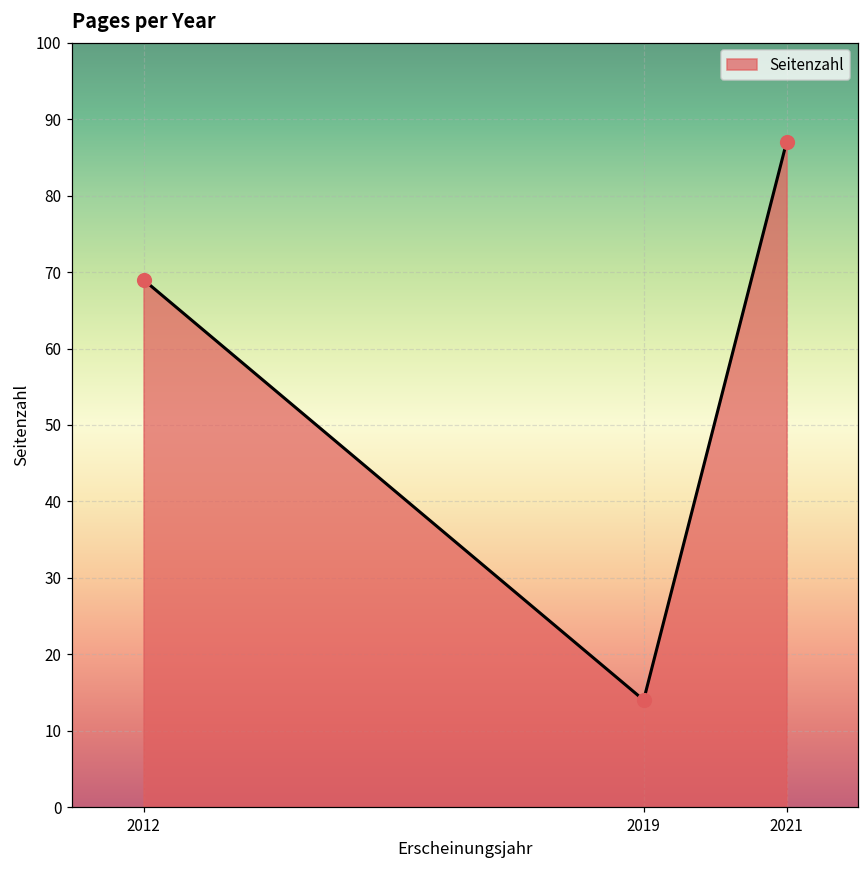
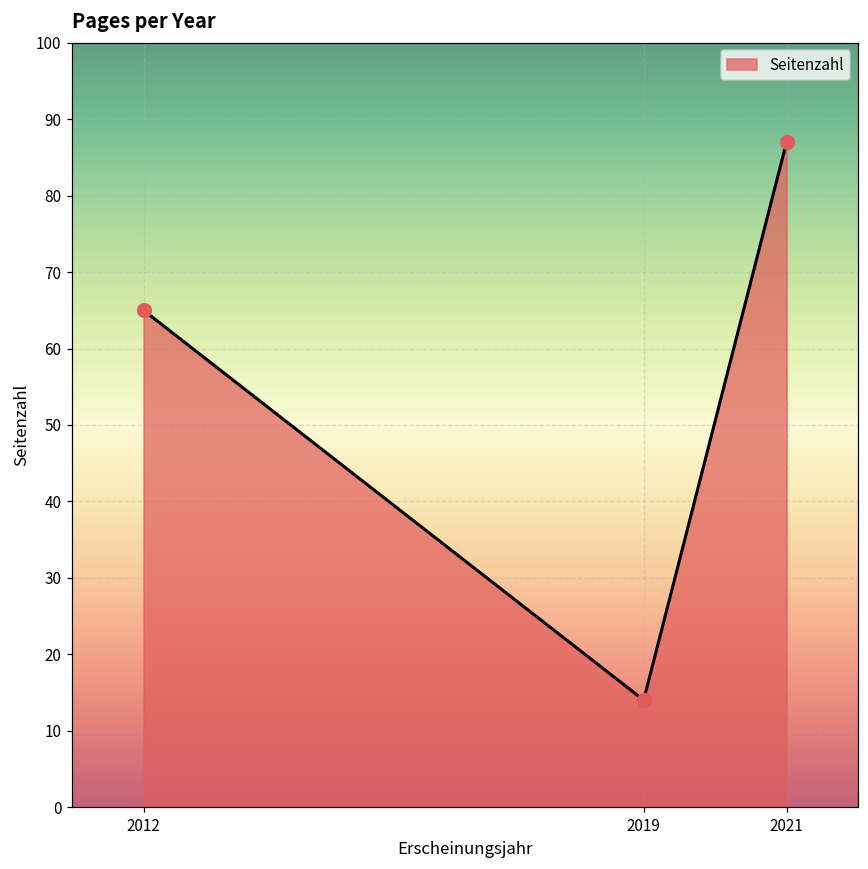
2012: 69 -> 65
